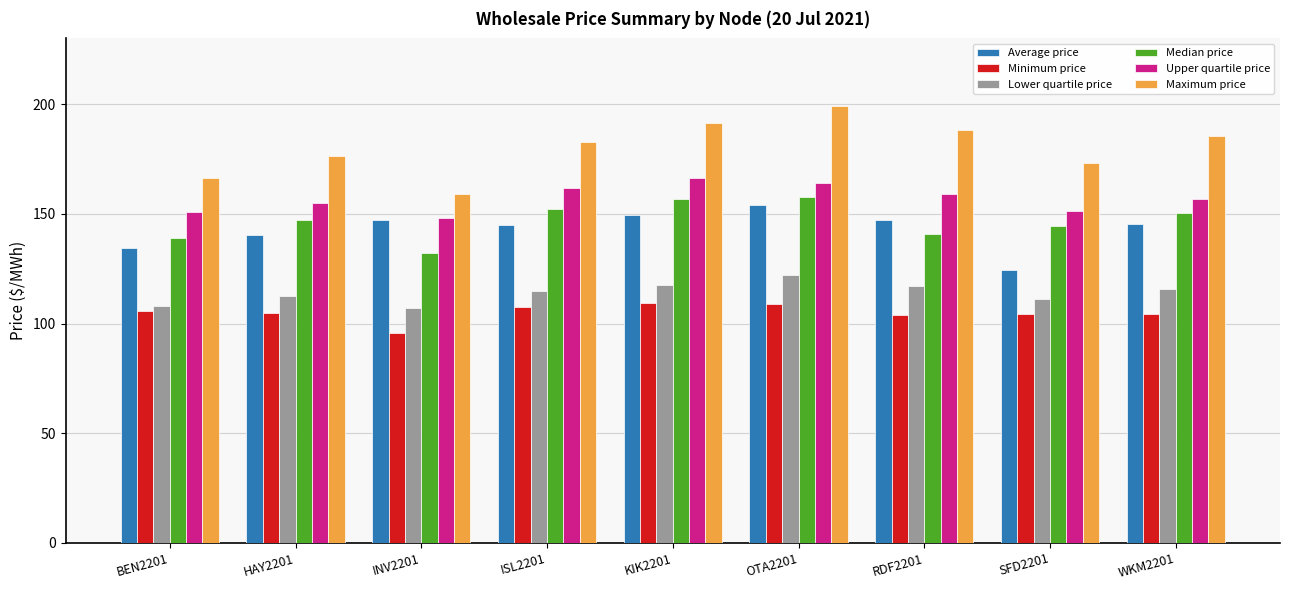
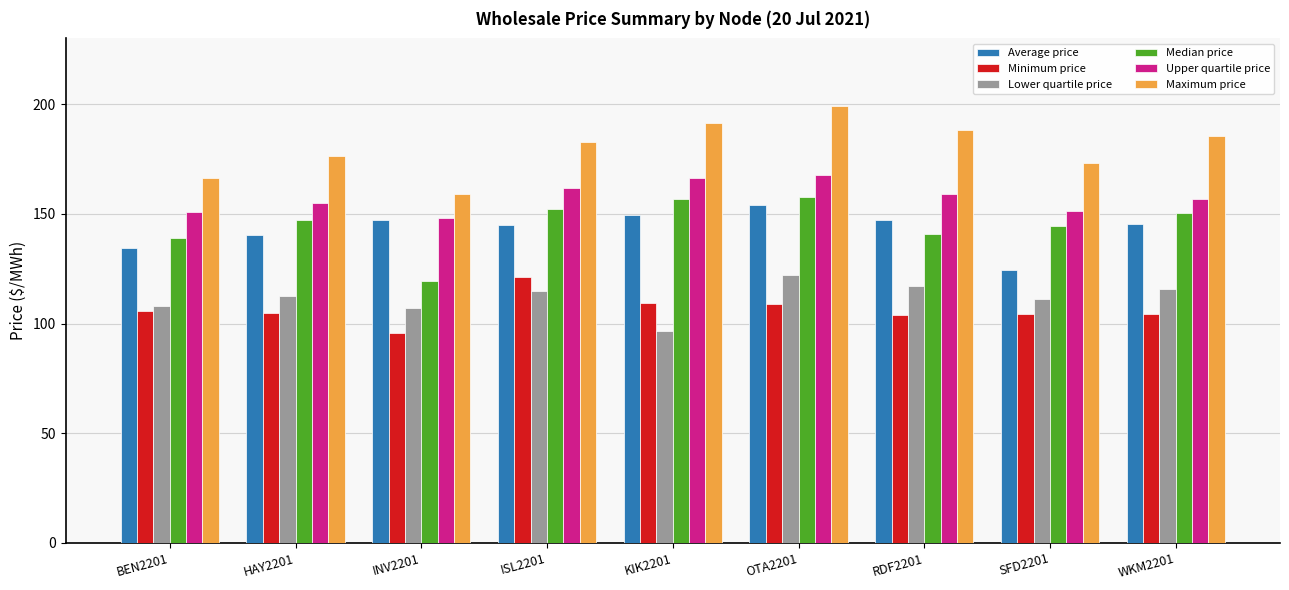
Median price, INV2201: 132 -> 120
Minimum price, ISL2201: 108 -> 121
Lower quartile price, KIK2201: 118 -> 97
Upper quartile price, OTA2201: 164 -> 168
